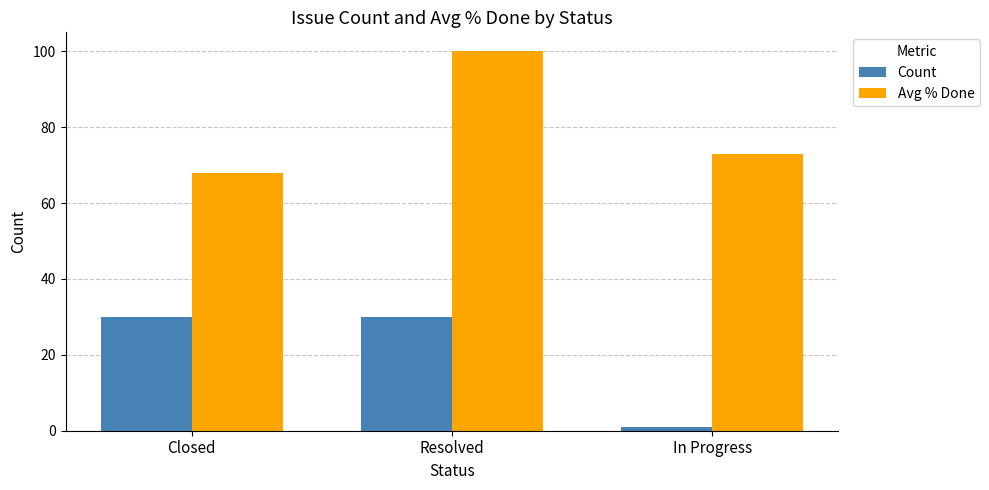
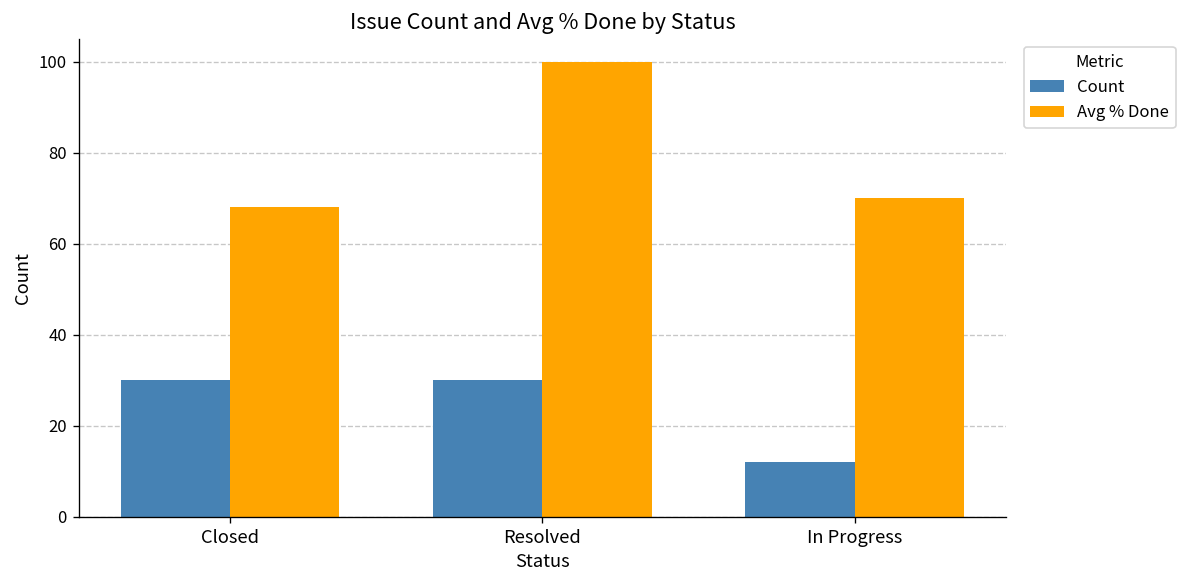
Count, In Progress: 1 -> 12
Avg % Done, In Progress: 73 -> 70
